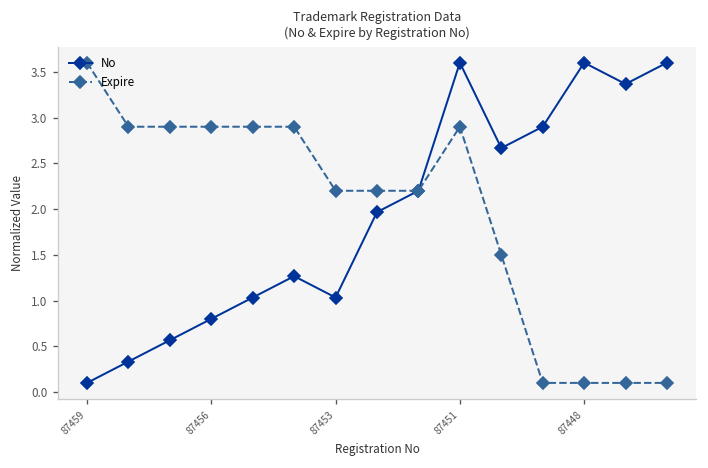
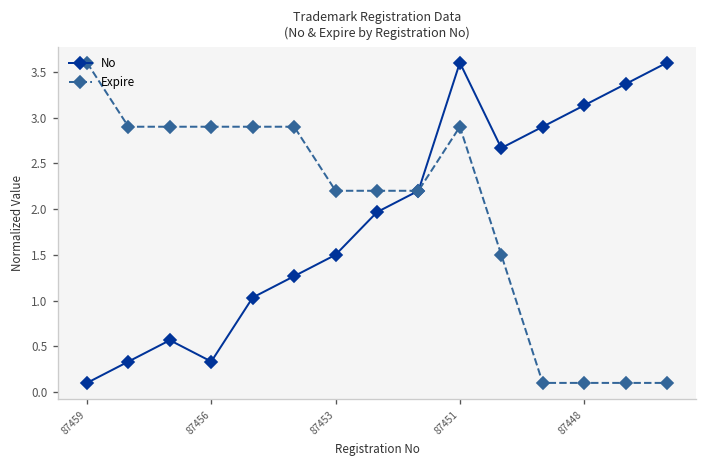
No, 87456: 0.8 -> 0.3
No, 87453: 1.0 -> 1.5
No, 87448: 3.6 -> 3.1
